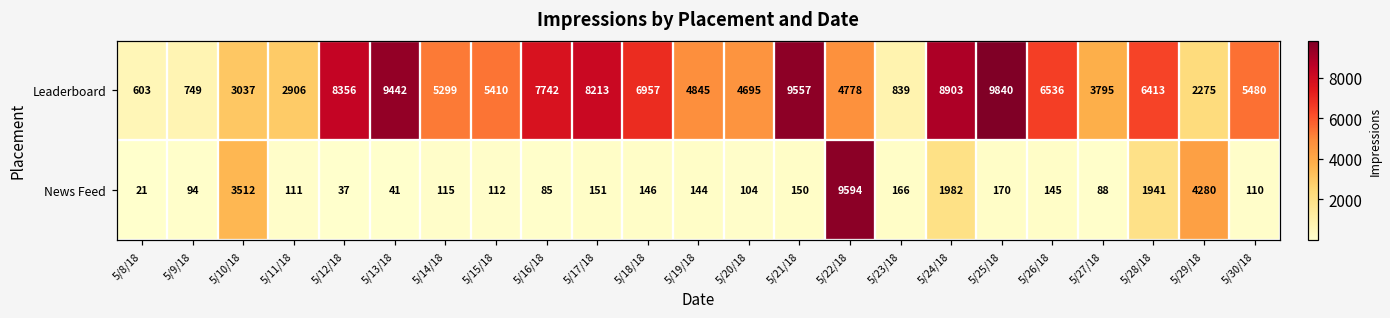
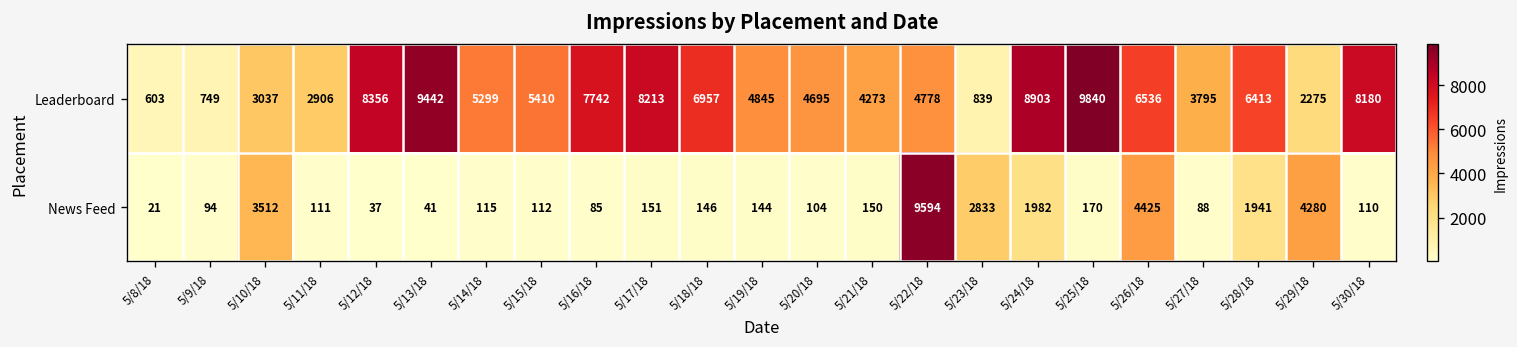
Leaderboard, 5/21/18: 9557 -> 4273
Leaderboard, 5/30/18: 5480 -> 8180
News Feed, 5/23/18: 166 -> 2833
News Feed, 5/26/18: 145 -> 4425
